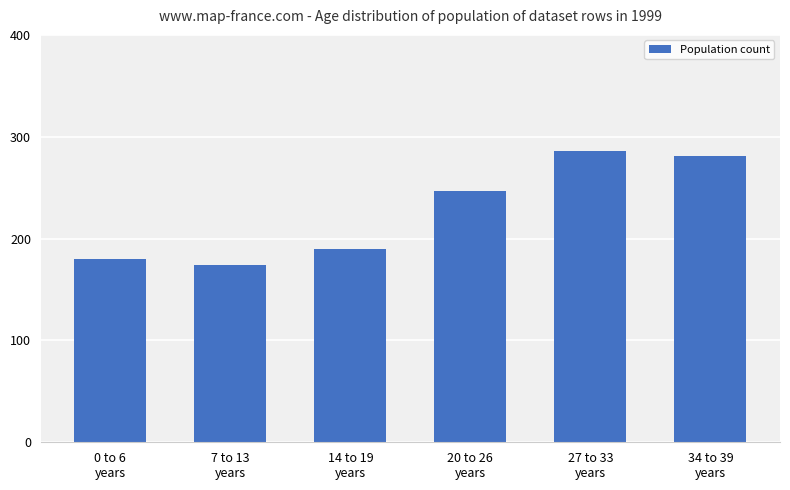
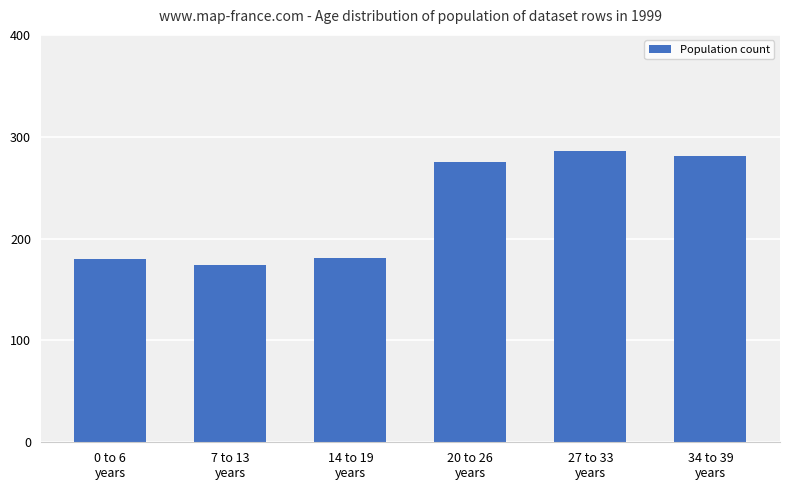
14 to 19 years: 190 -> 181
20 to 26 years: 247 -> 275
